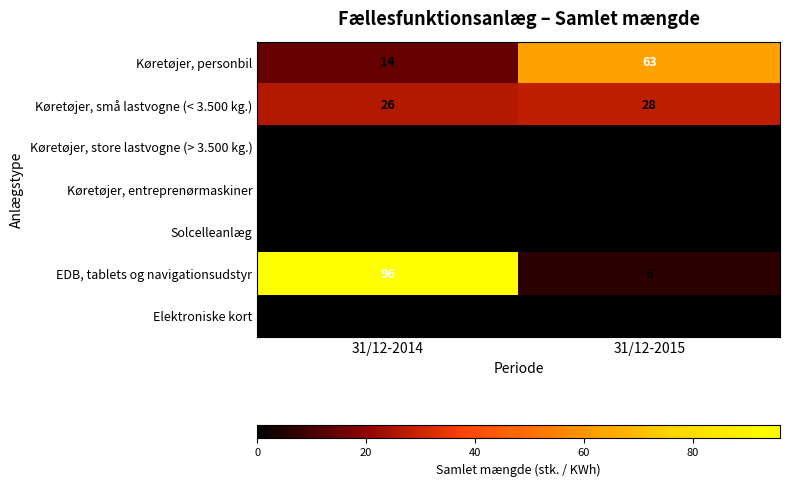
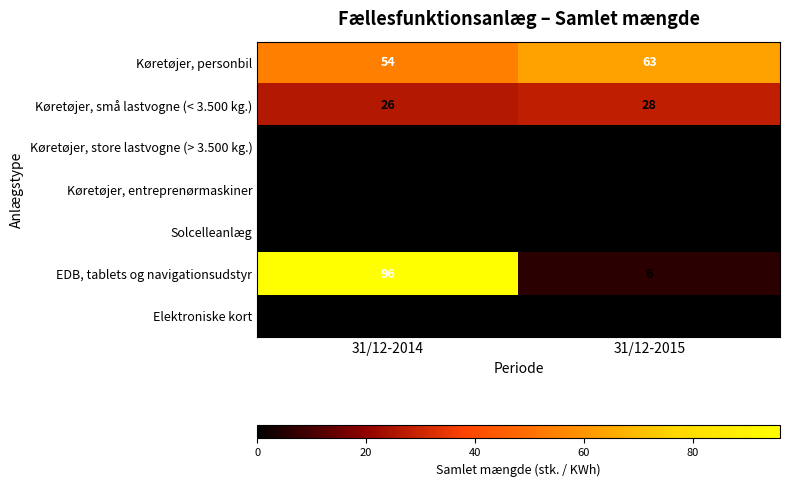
Køretøjer, personbil, 31/12-2014: 14 -> 54
